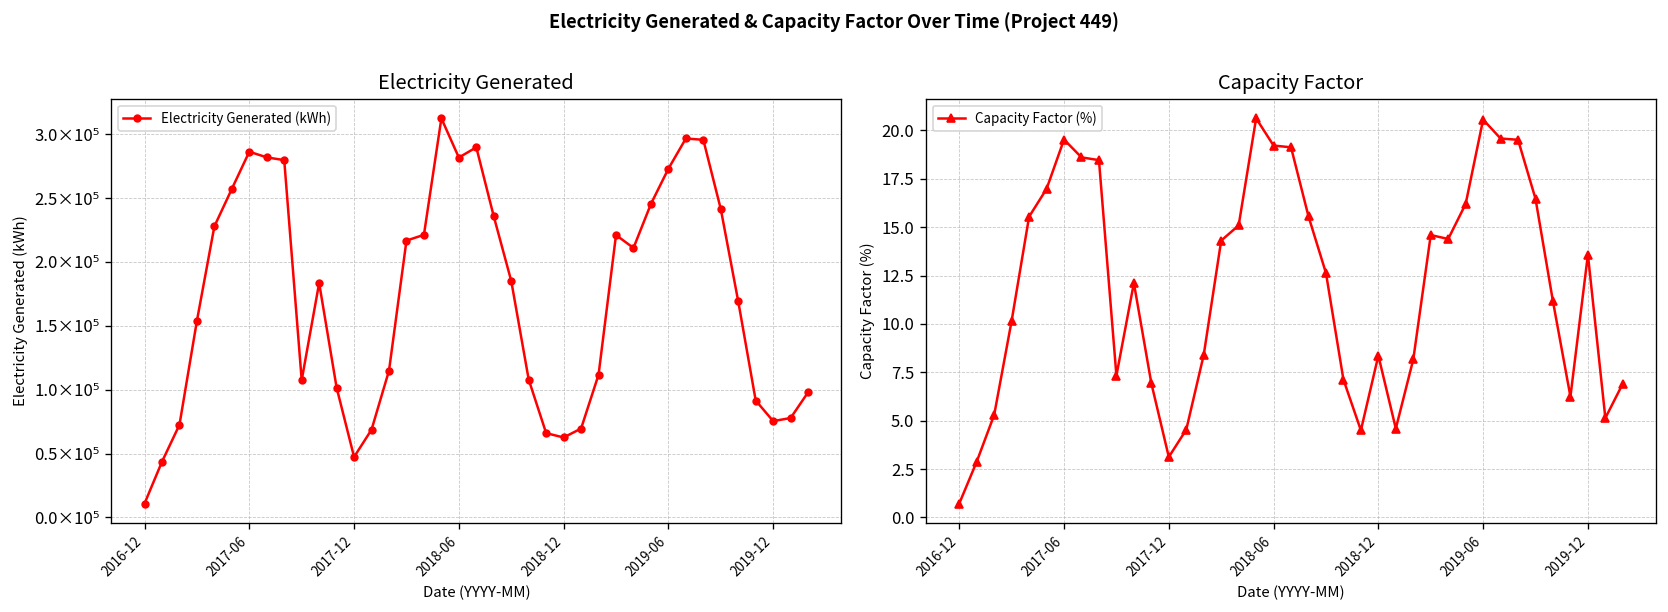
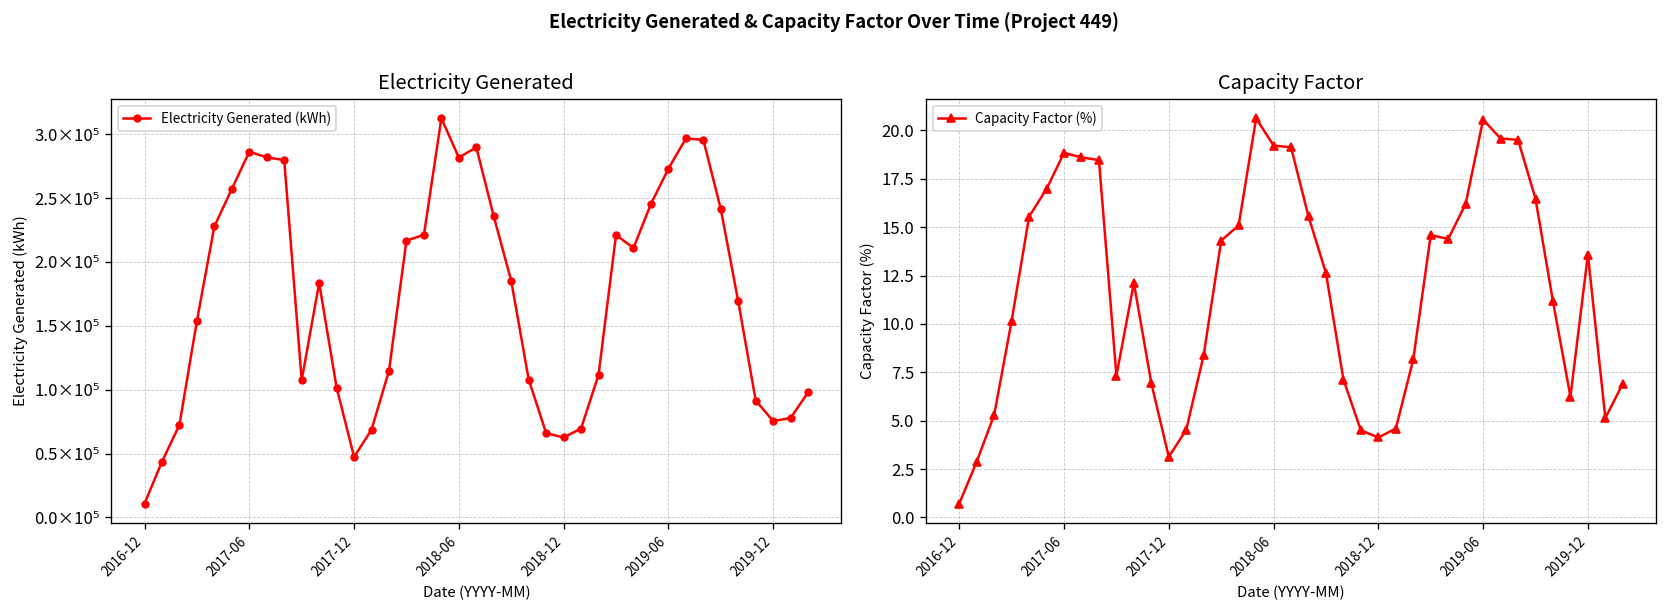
Capacity Factor, 2017-06: 19.5 -> 18.8
Capacity Factor, 2018-12: 8.4 -> 4.1
